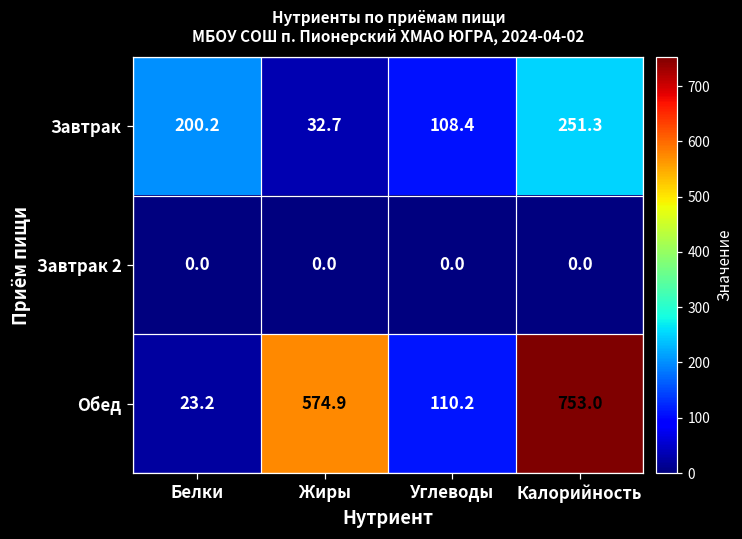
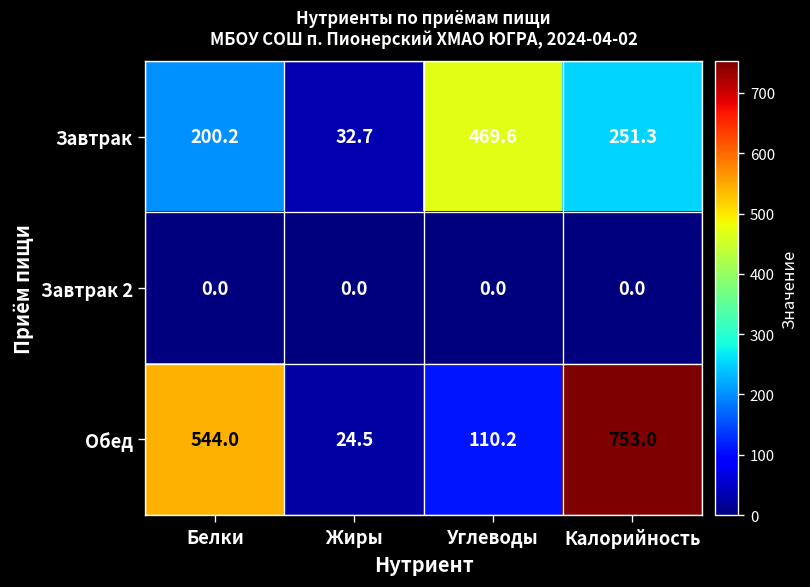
Завтрак, Углеводы: 108.4 -> 469.6
Обед, Белки: 23.2 -> 544.0
Обед, Жиры: 574.9 -> 24.5
